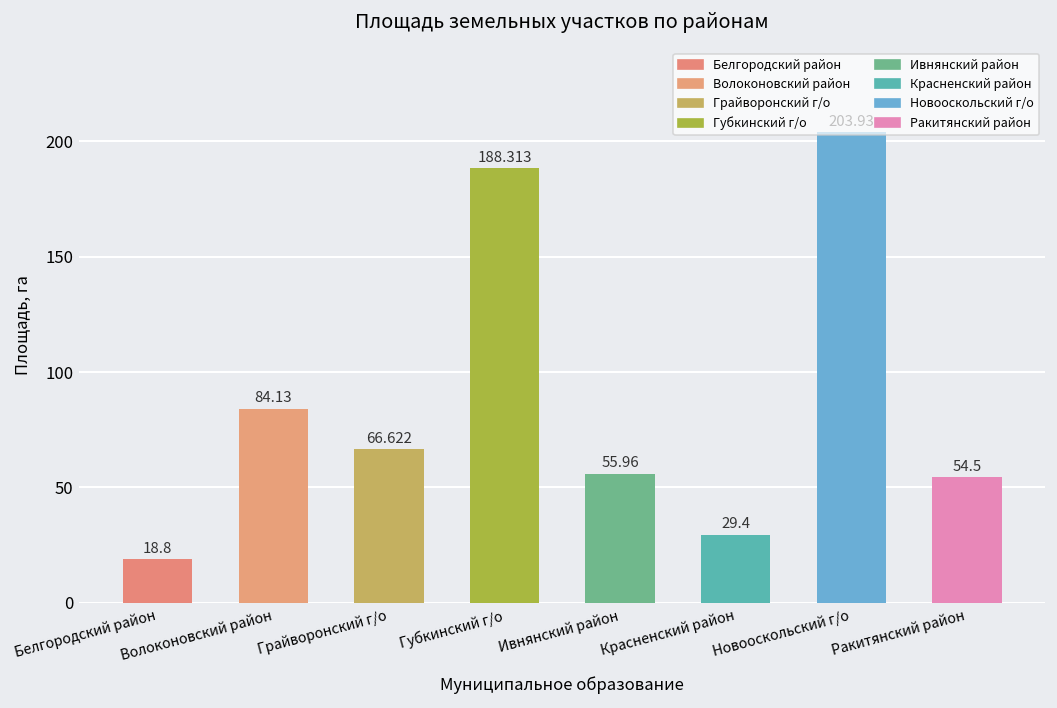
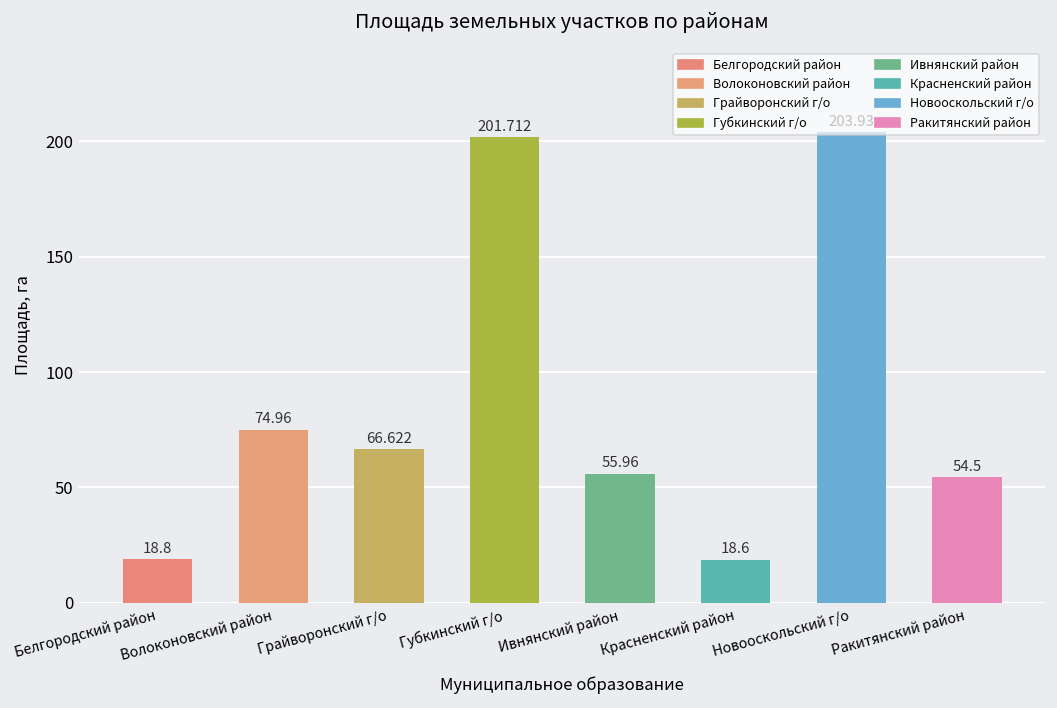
Волоконовский район: 84.13 -> 74.96
Губкинский г/о: 188.313 -> 201.712
Красненский район: 29.4 -> 18.6
